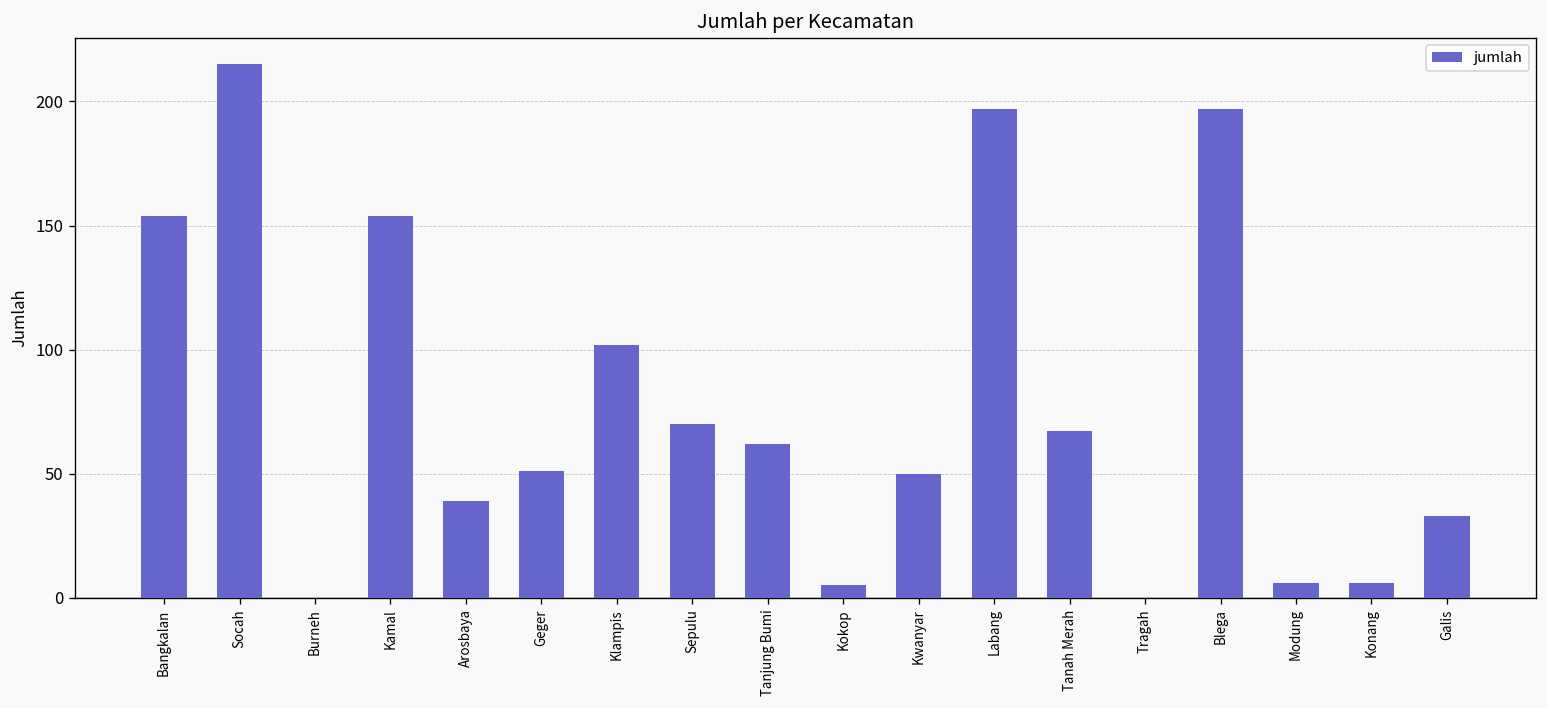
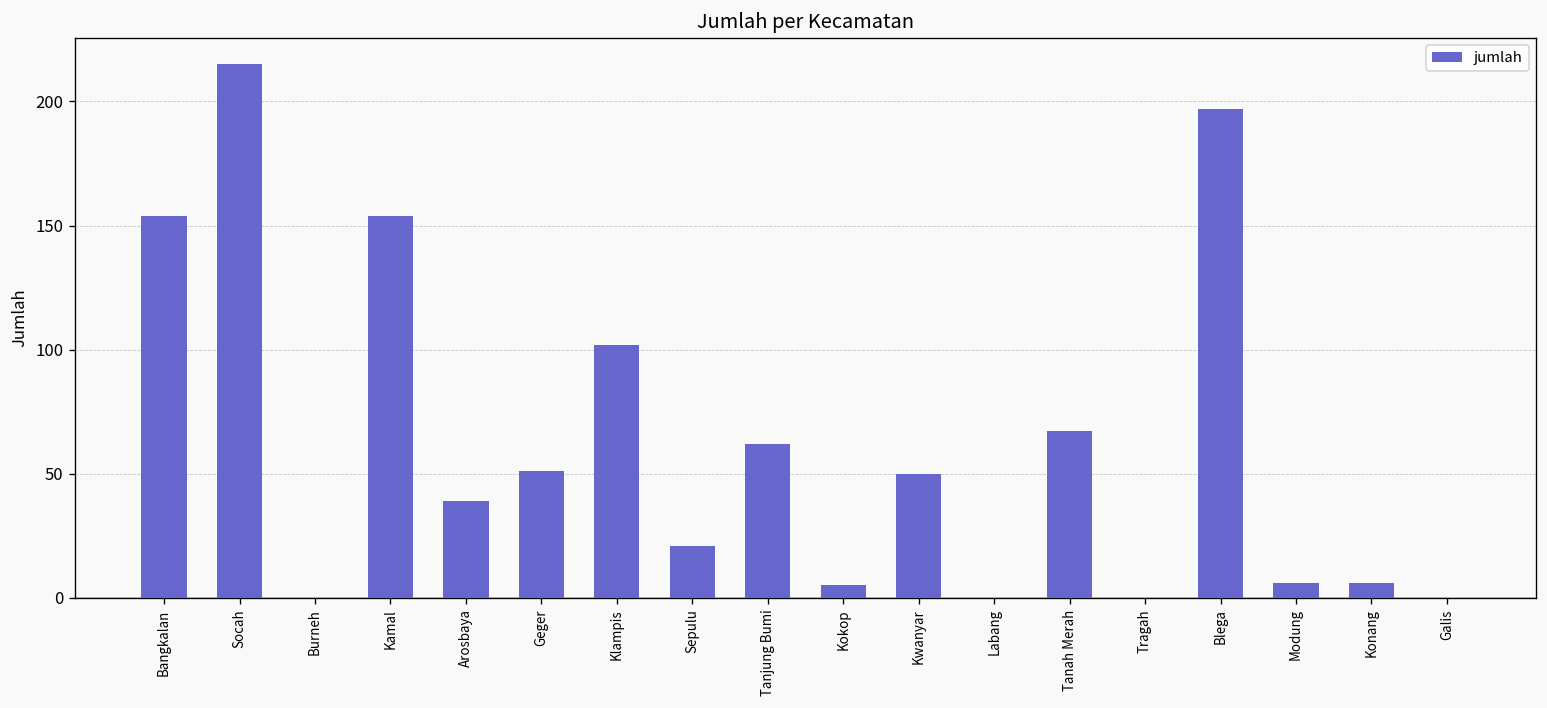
Sepulu: 70 -> 21
Labang: 197 -> 0
Galis: 33 -> 0
